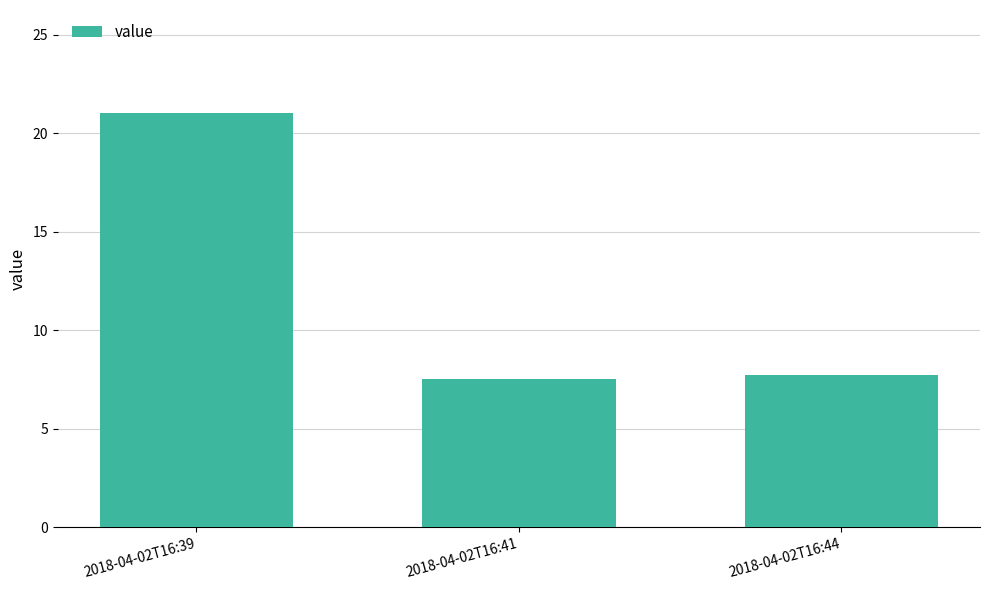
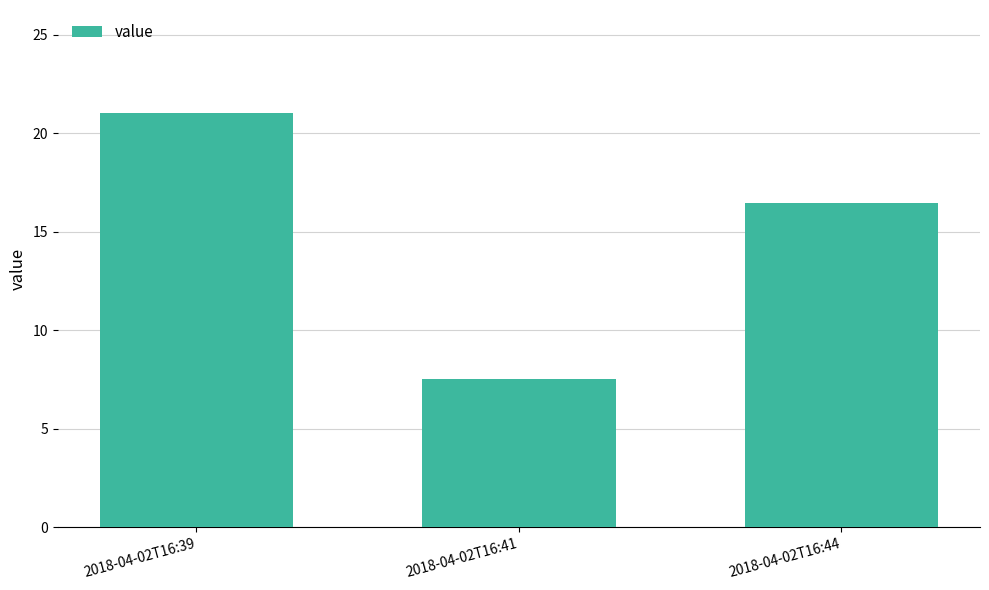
2018-04-02T16:44: 7.7 -> 16.5
